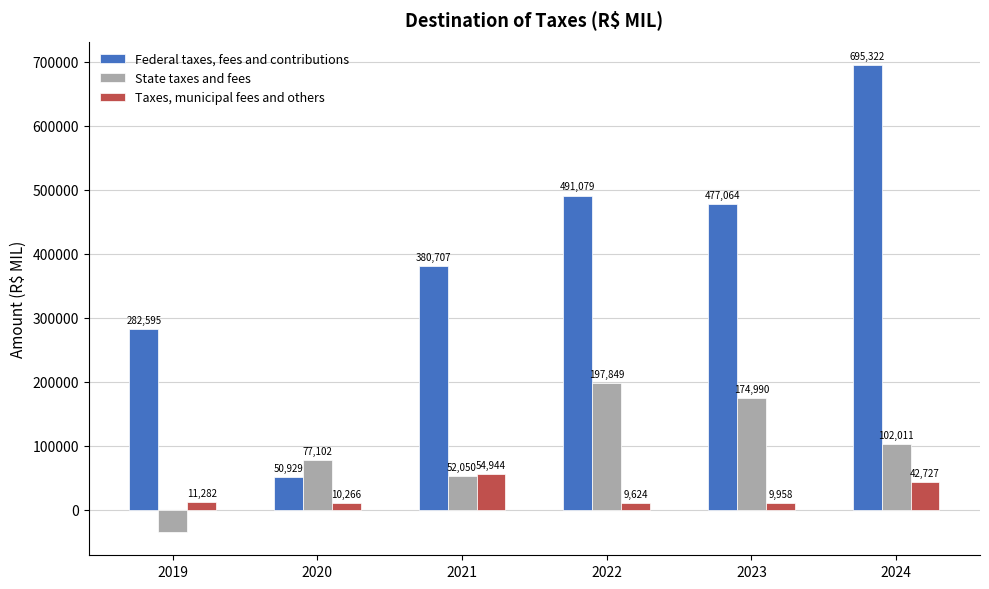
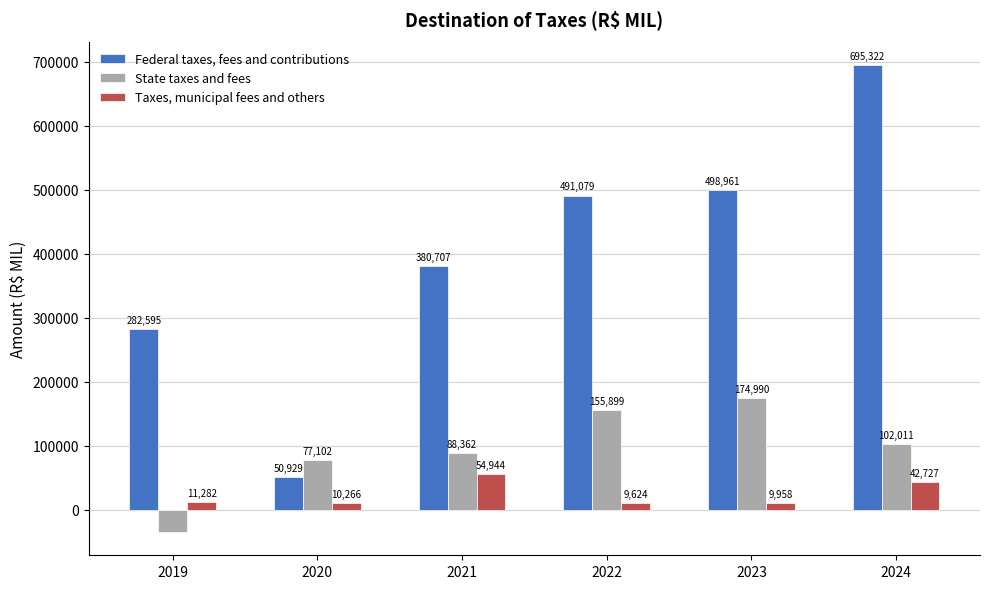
State taxes and fees, 2021: 52,050 -> 88,362
State taxes and fees, 2022: 197,849 -> 155,899
Federal taxes, fees and contributions, 2023: 477,064 -> 498,961
